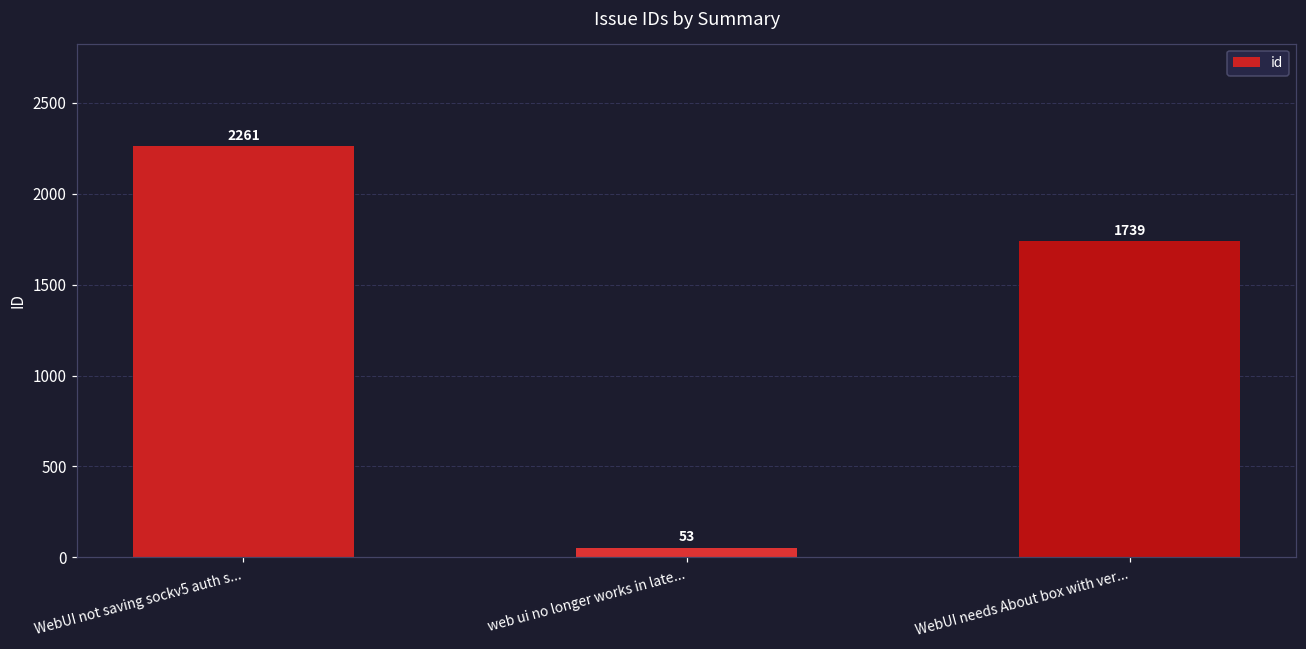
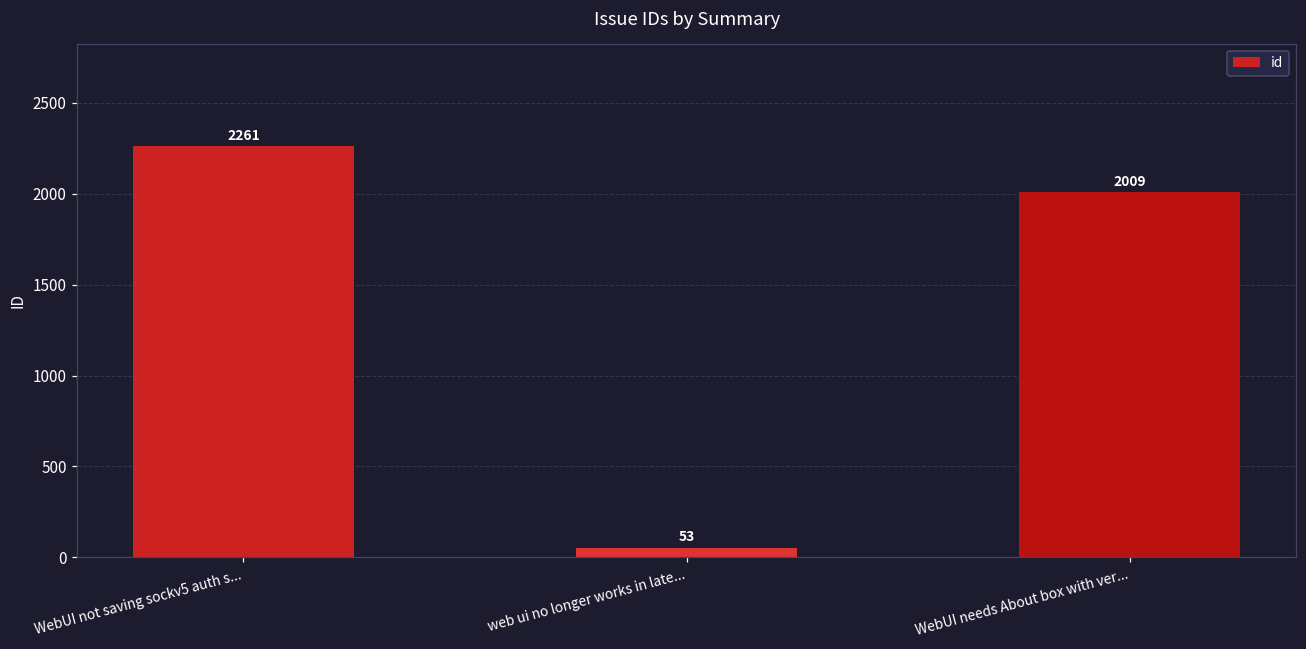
WebUI needs About box with ver...: 1739 -> 2009
